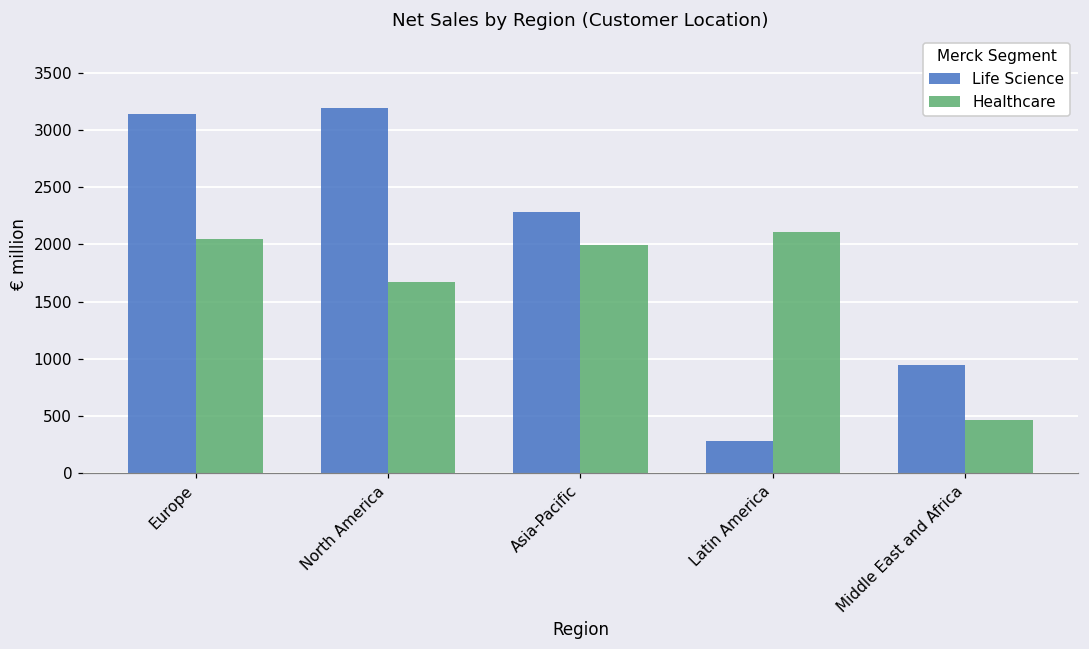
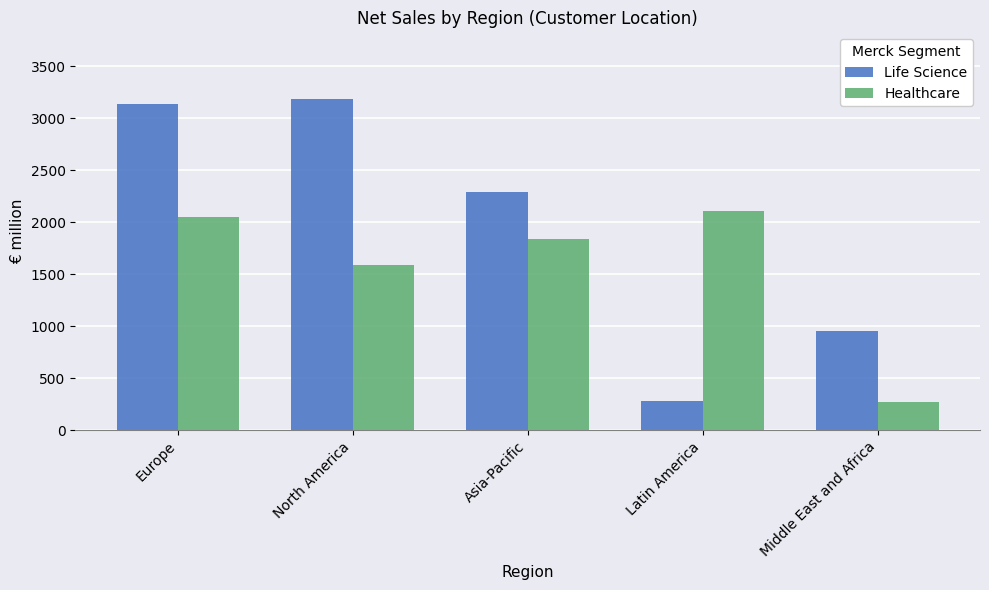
Healthcare, North America: 1670 -> 1590
Healthcare, Asia-Pacific: 2000 -> 1830
Healthcare, Middle East and Africa: 470 -> 270
